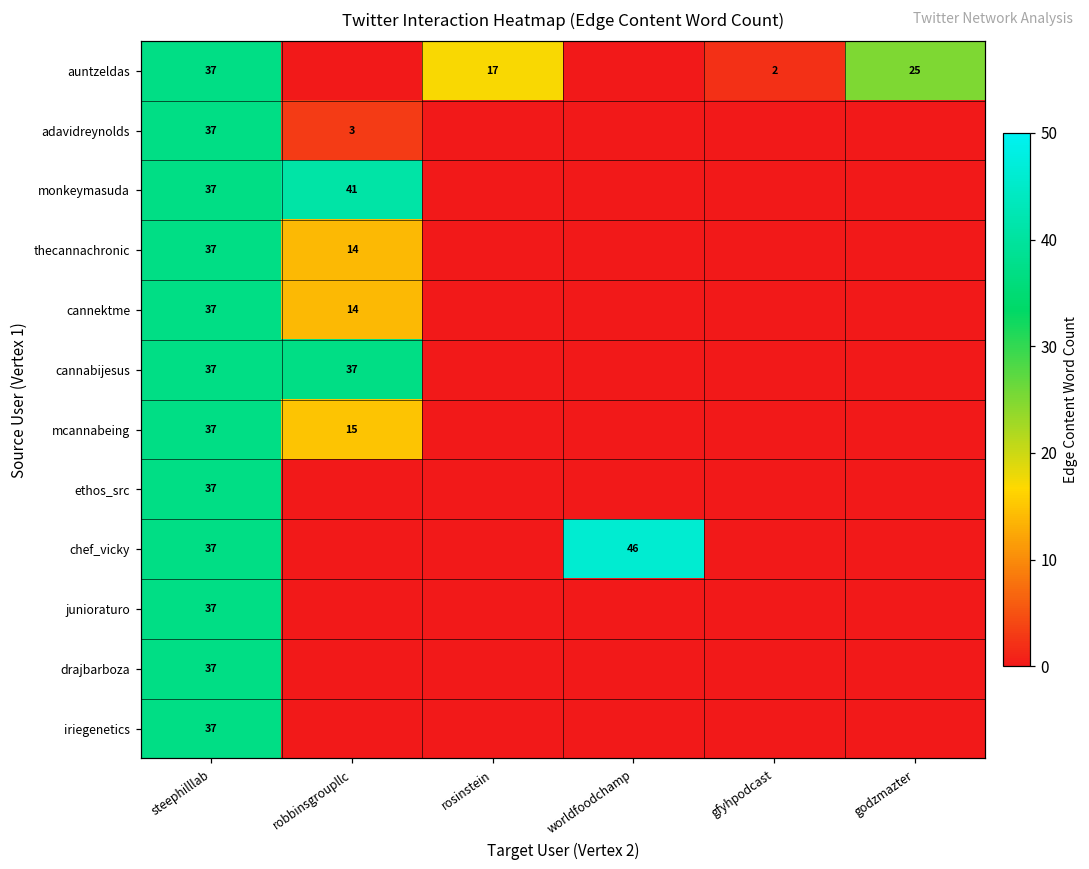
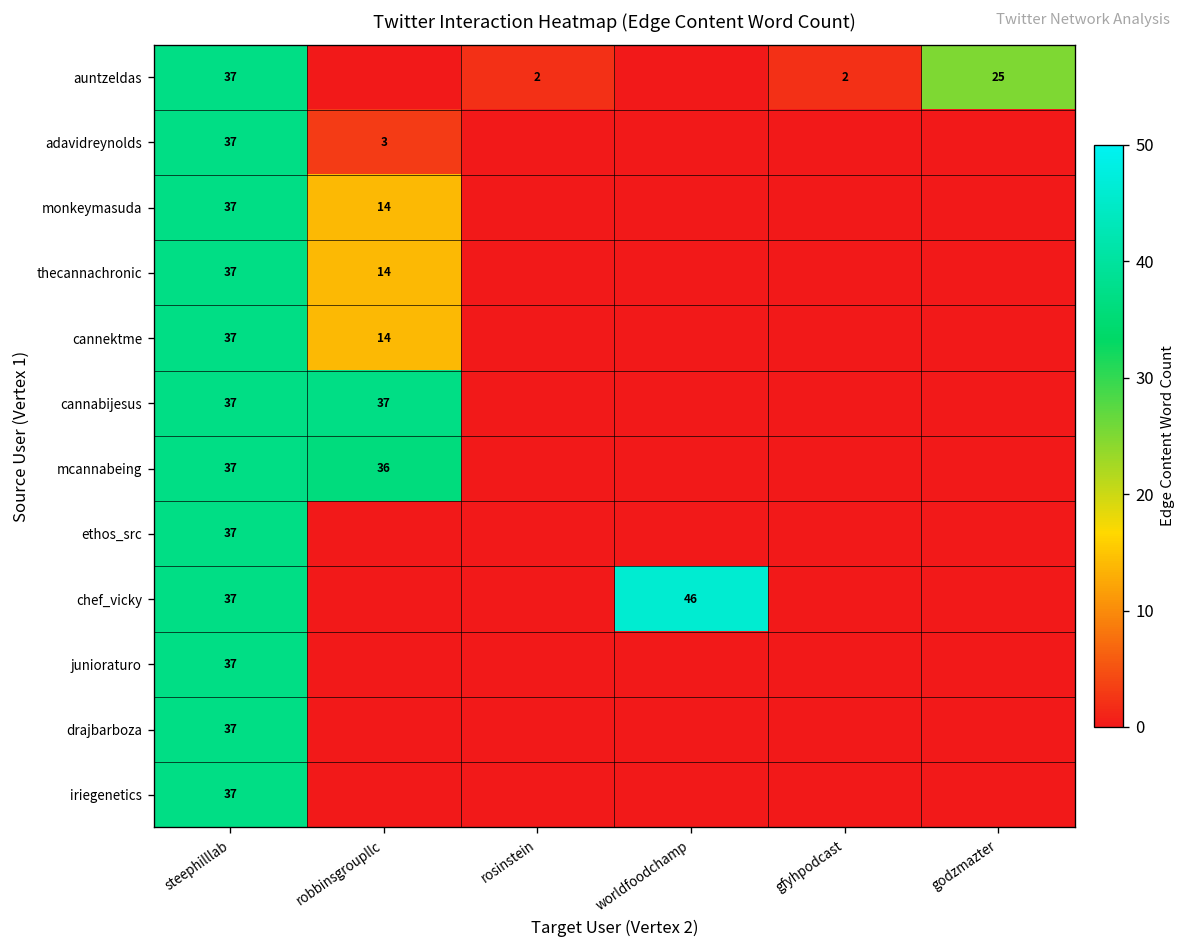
auntzeldas, rosinstein: 17 -> 2
monkeymasuda, robbinsgroupllc: 41 -> 14
mcannabeing, robbinsgroupllc: 15 -> 36
